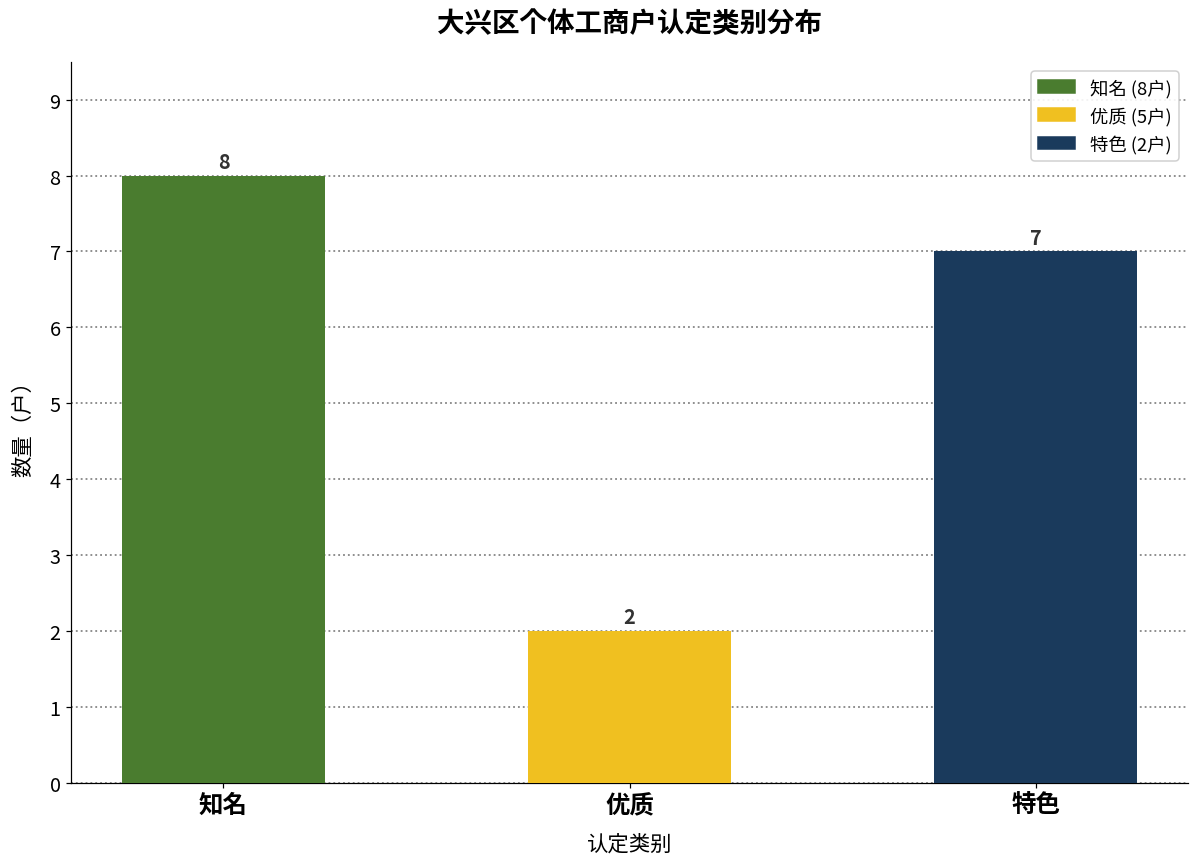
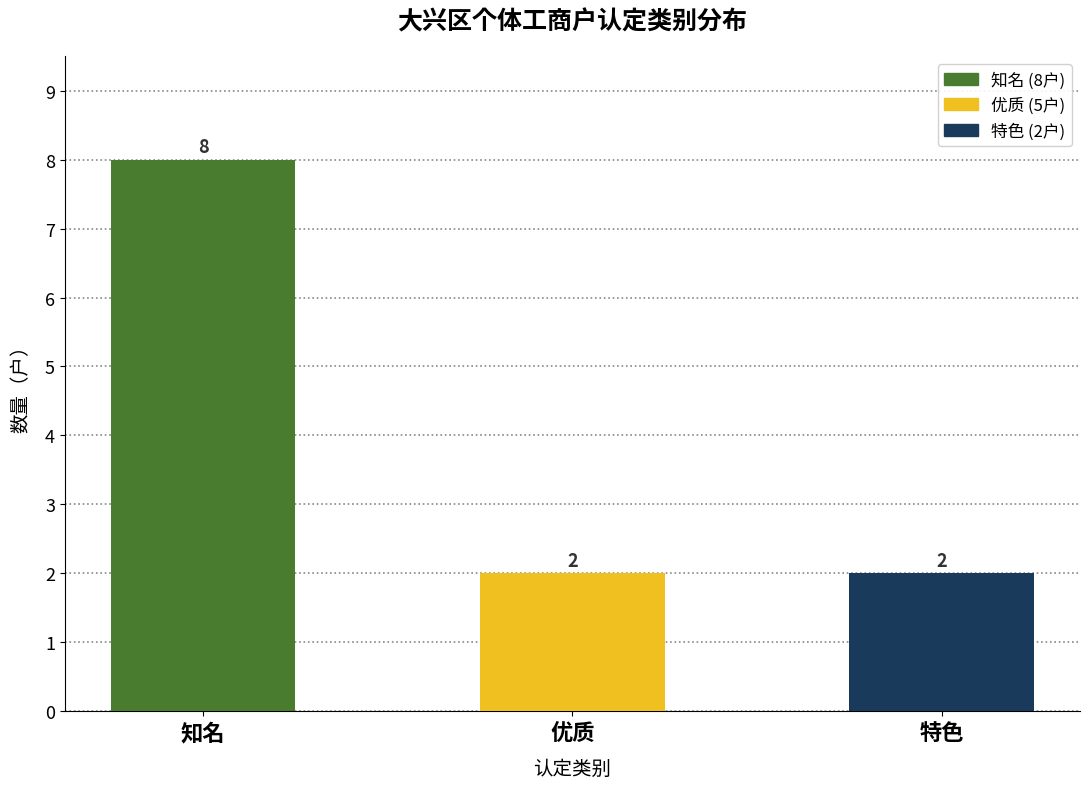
特色: 7 -> 2
